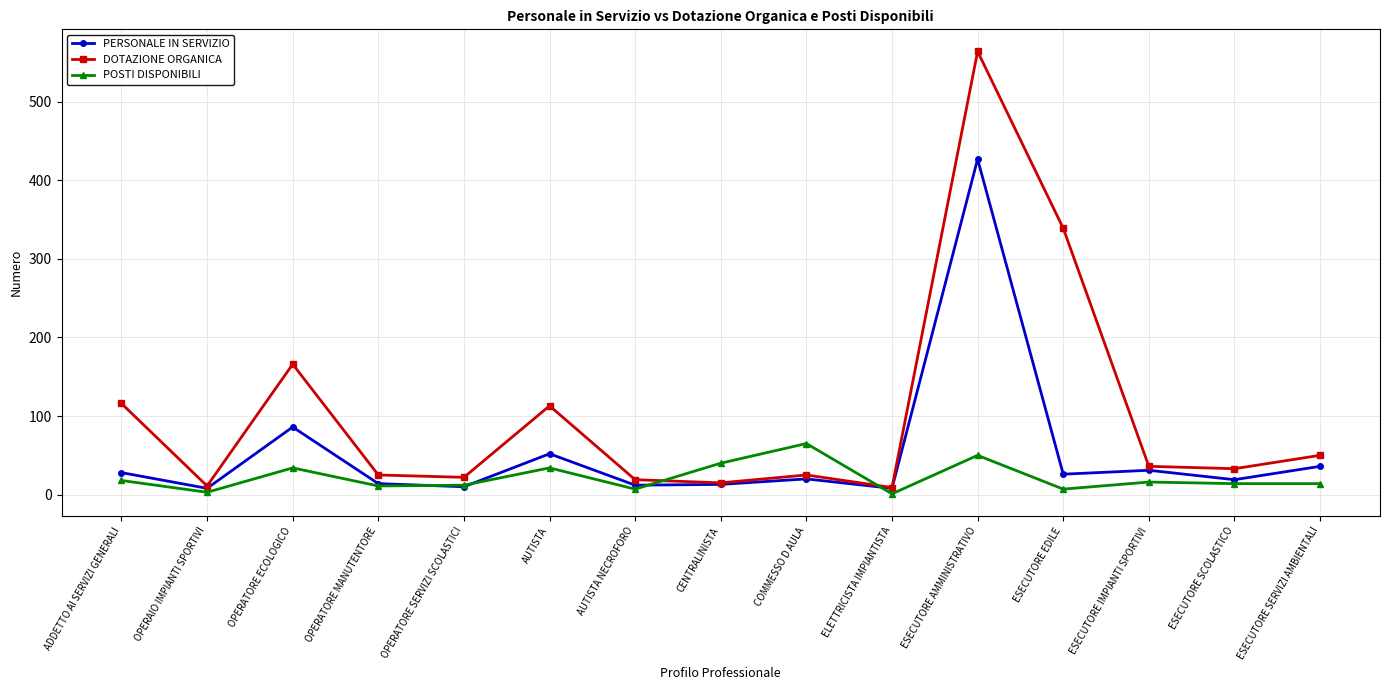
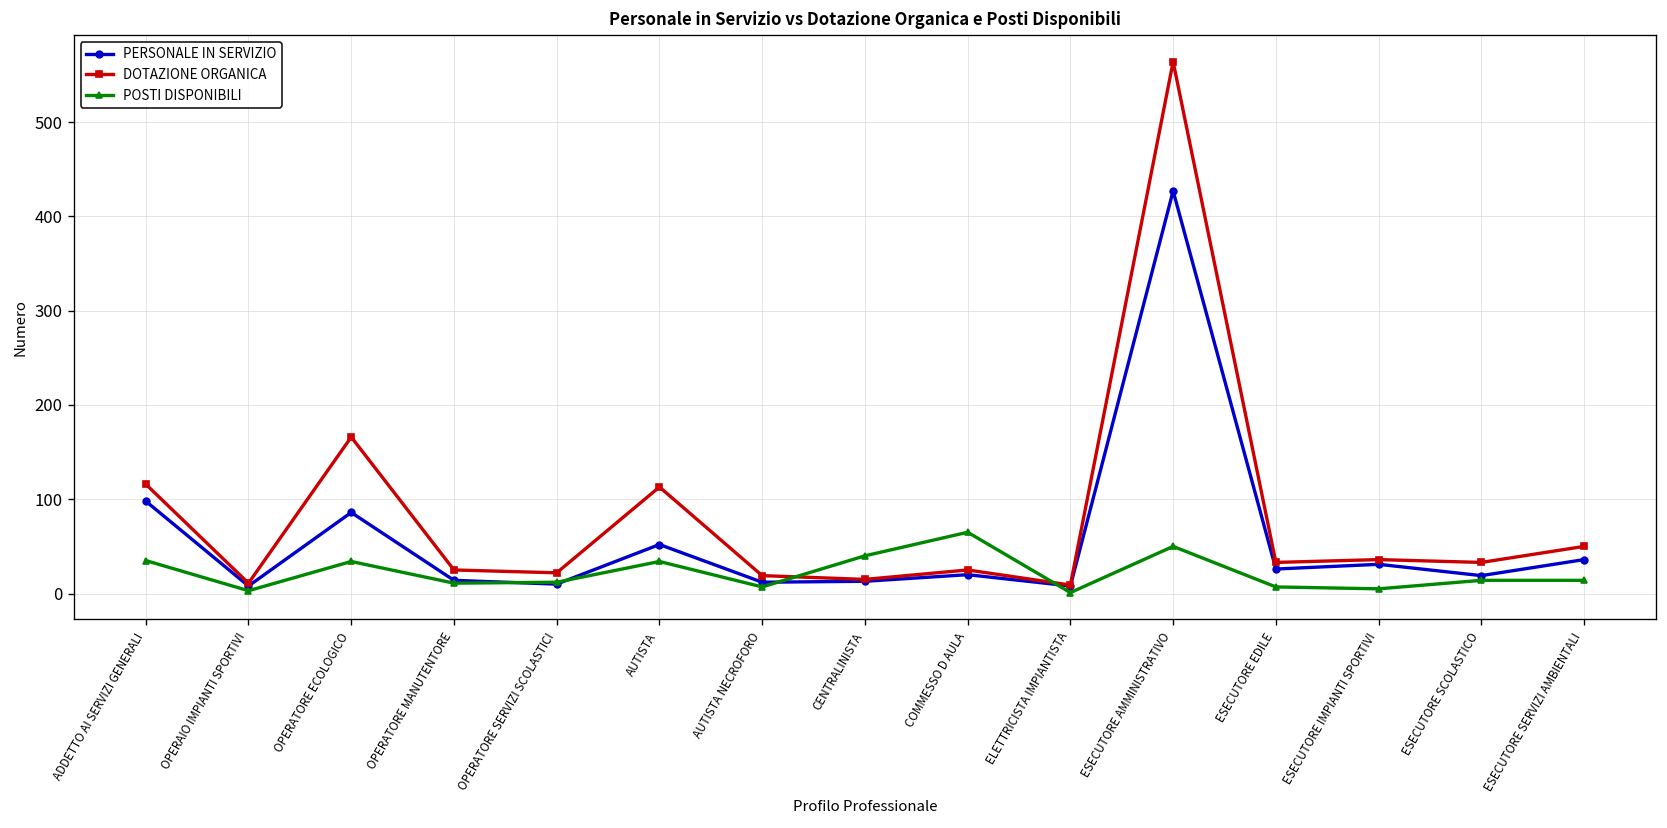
PERSONALE IN SERVIZIO, ADDETTO AI SERVIZI GENERALI: 30 -> 100
POSTI DISPONIBILI, ADDETTO AI SERVIZI GENERALI: 20 -> 40
DOTAZIONE ORGANICA, ESECUTORE EDILE: 340 -> 30
POSTI DISPONIBILI, ESECUTORE IMPIANTI SPORTIVI: 20 -> 10
